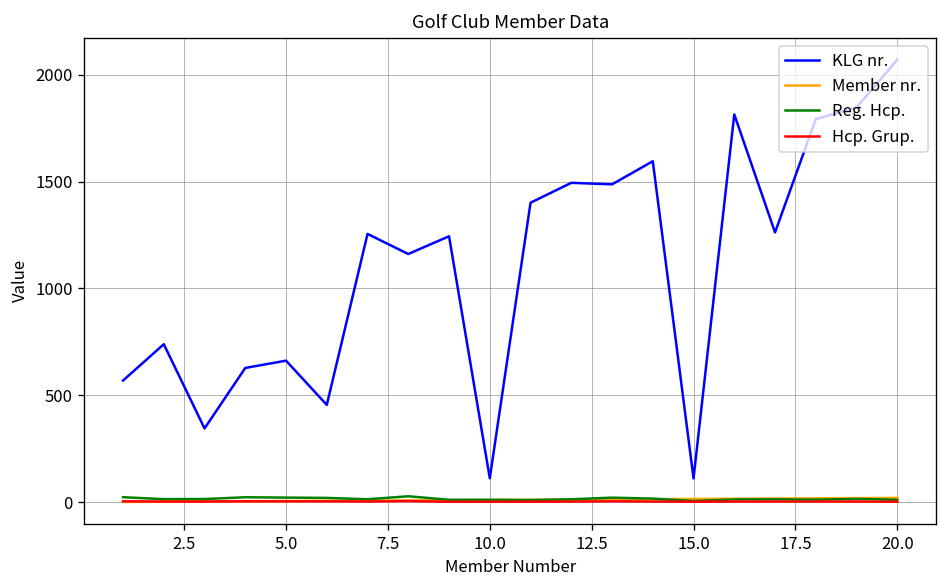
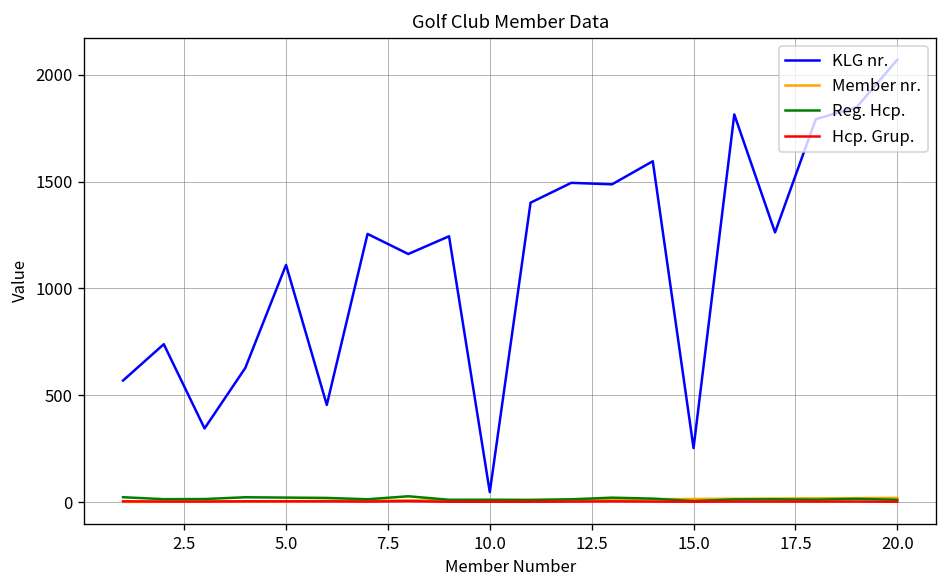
KLG nr., 5.0: 660 -> 1110
KLG nr., 10.0: 110 -> 50
KLG nr., 15.0: 110 -> 250
